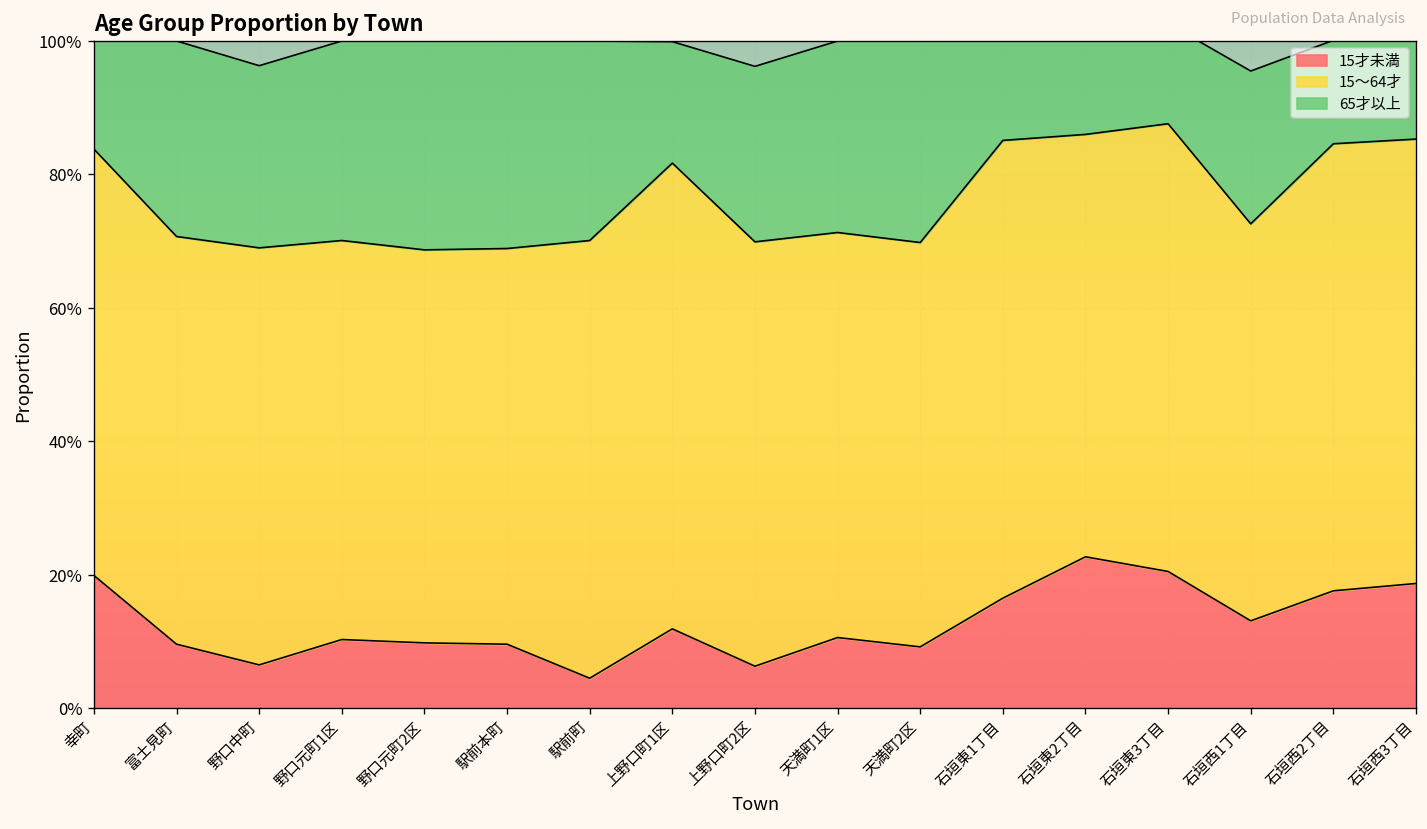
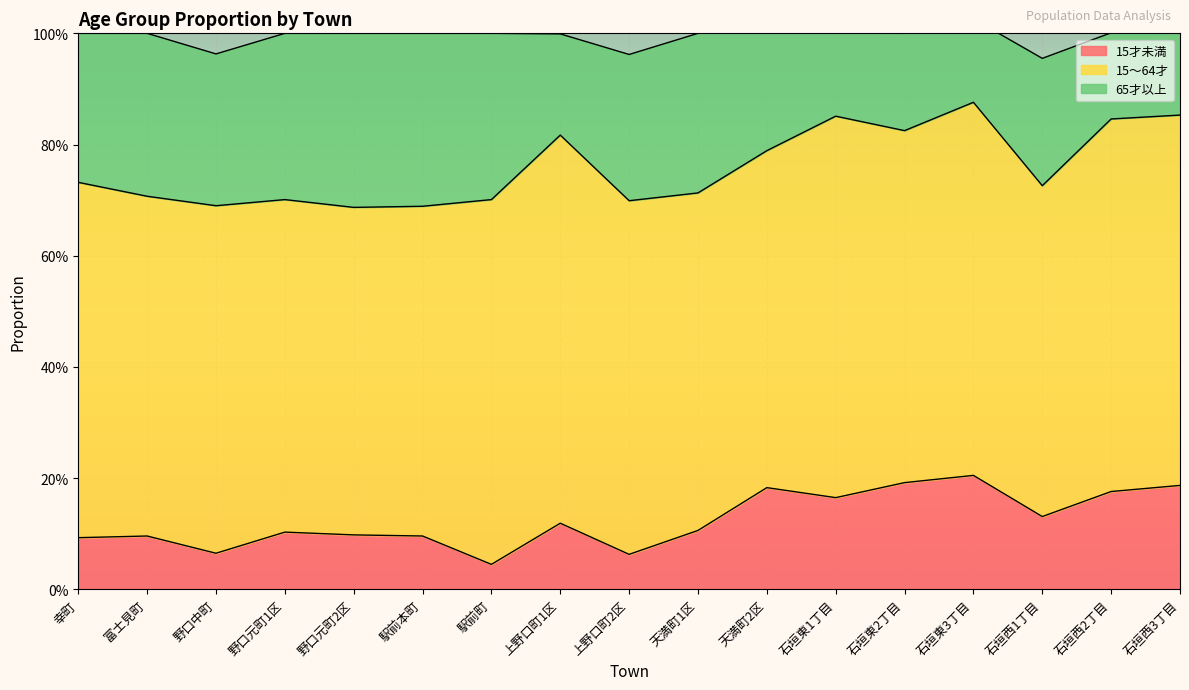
15才未満, 幸町: 20% -> 9%
15才未満, 天満町2区: 9% -> 18%
15才未満, 石垣東2丁目: 23% -> 19%
